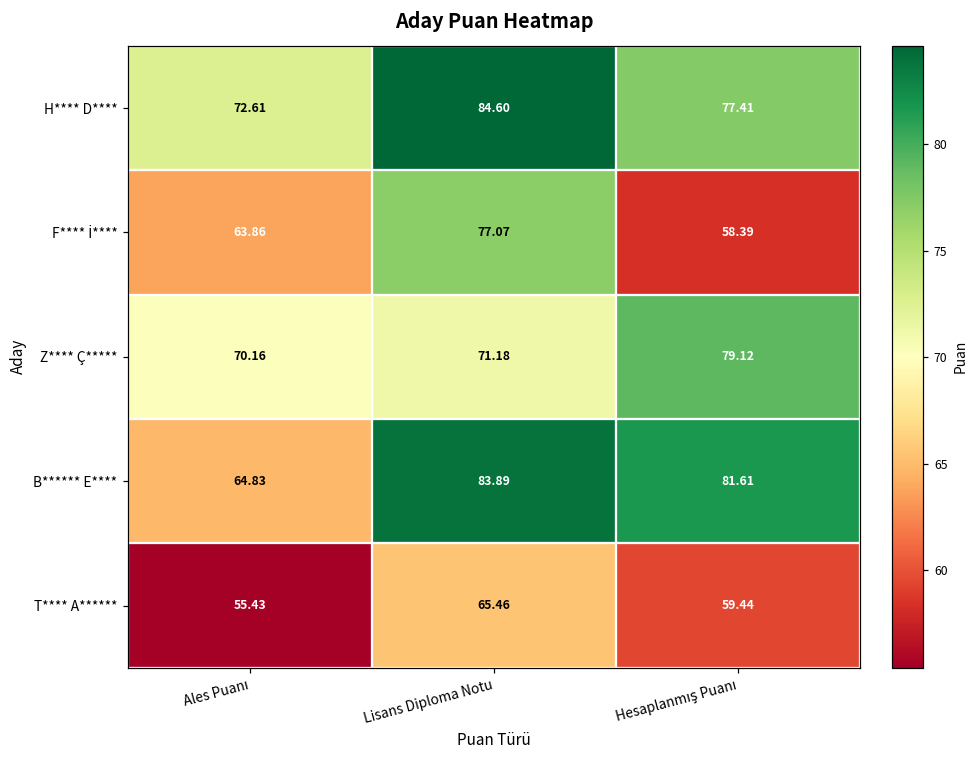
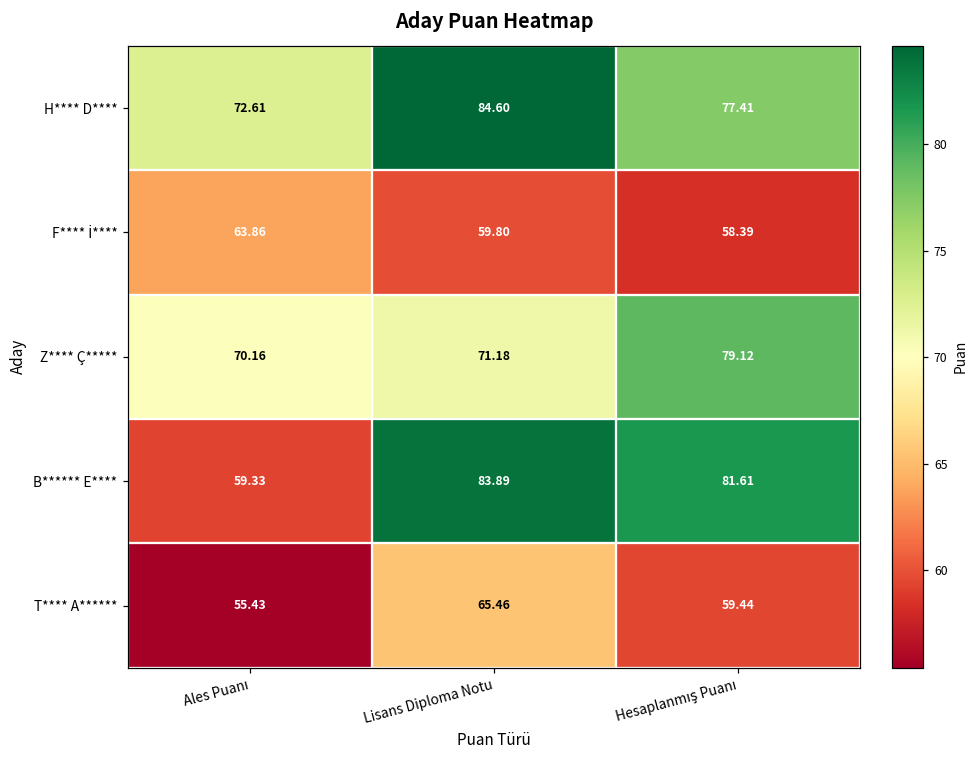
F**** İ****, Lisans Diploma Notu: 77.07 -> 59.80
B****** E****, Ales Puanı: 64.83 -> 59.33
